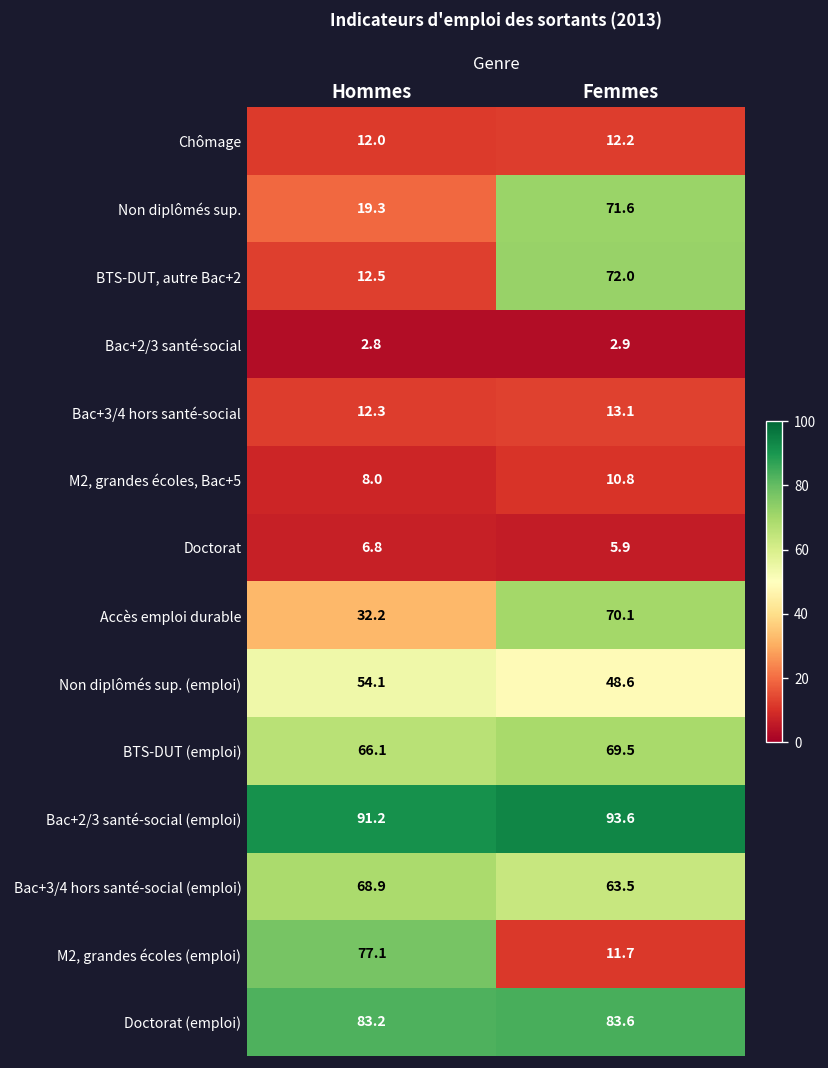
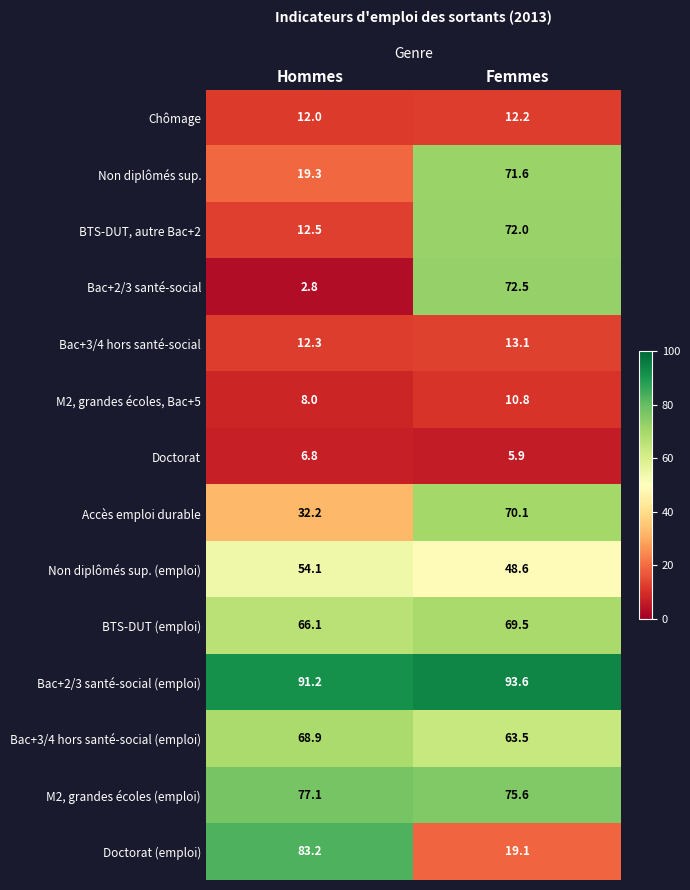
Bac+2/3 santé-social, Femmes: 2.9 -> 72.5
M2, grandes écoles (emploi), Femmes: 11.7 -> 75.6
Doctorat (emploi), Femmes: 83.6 -> 19.1
